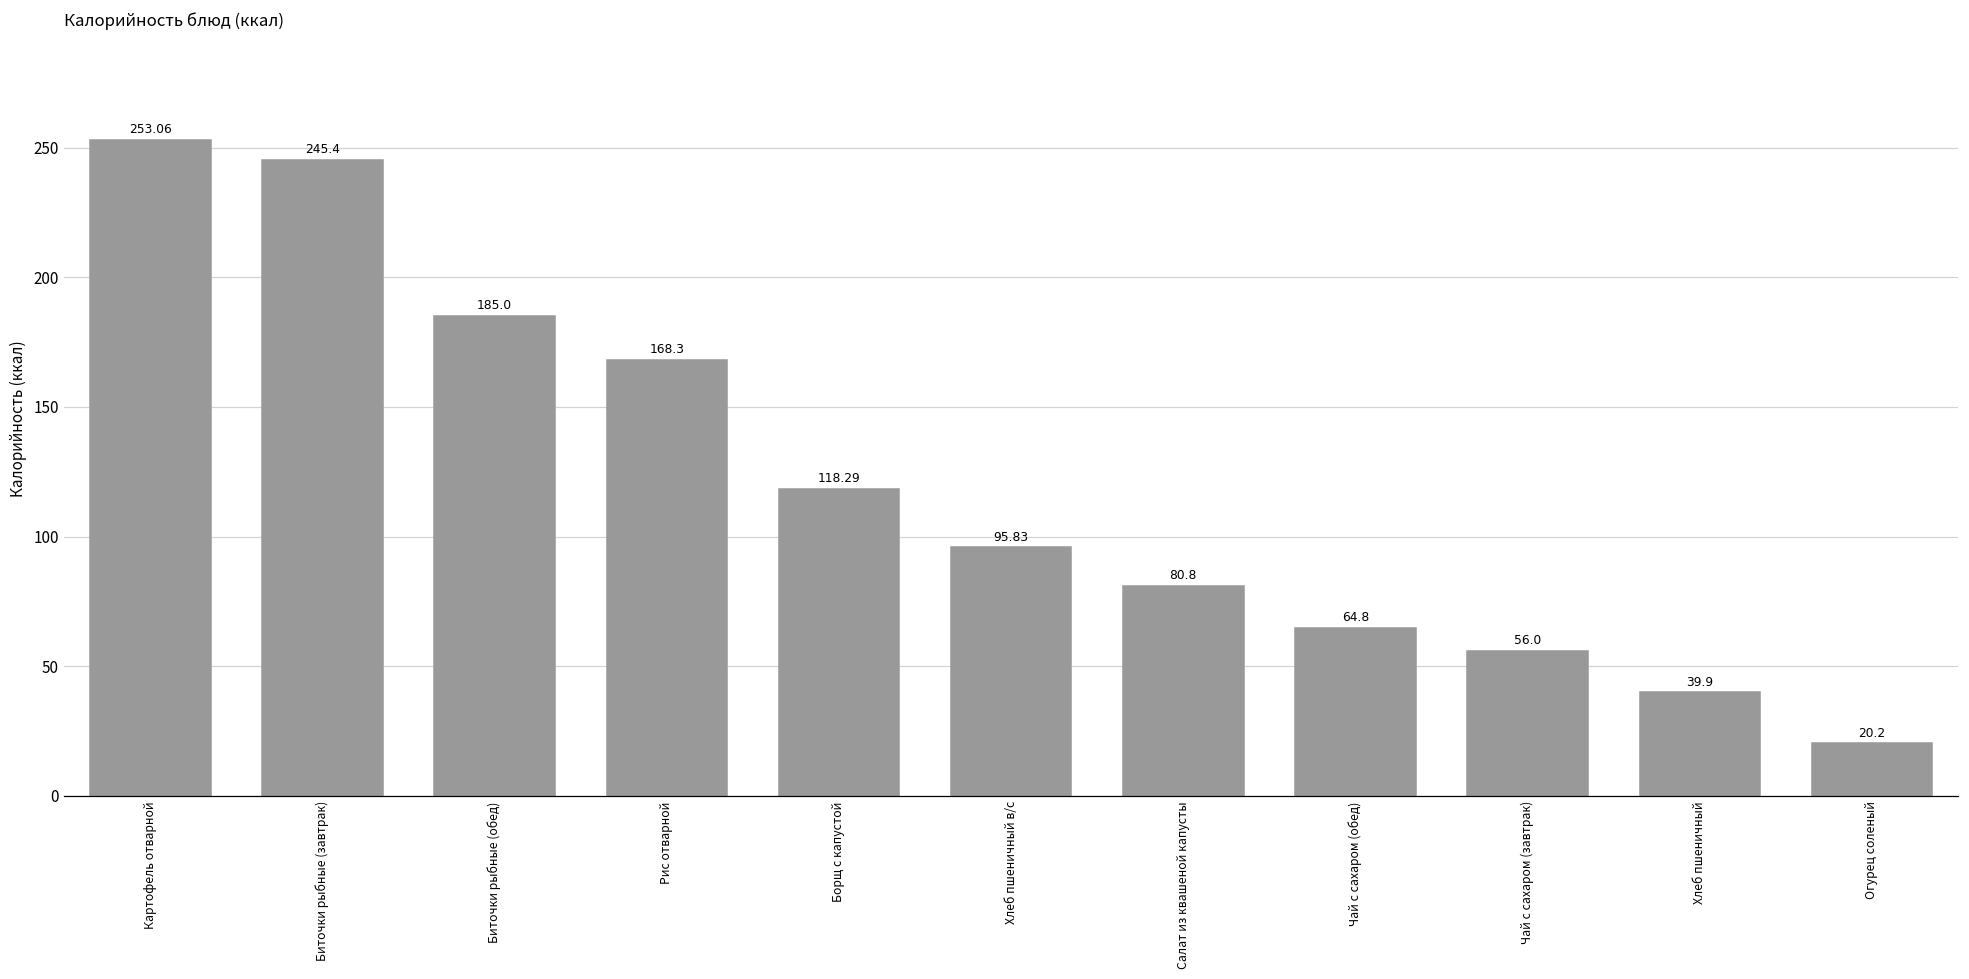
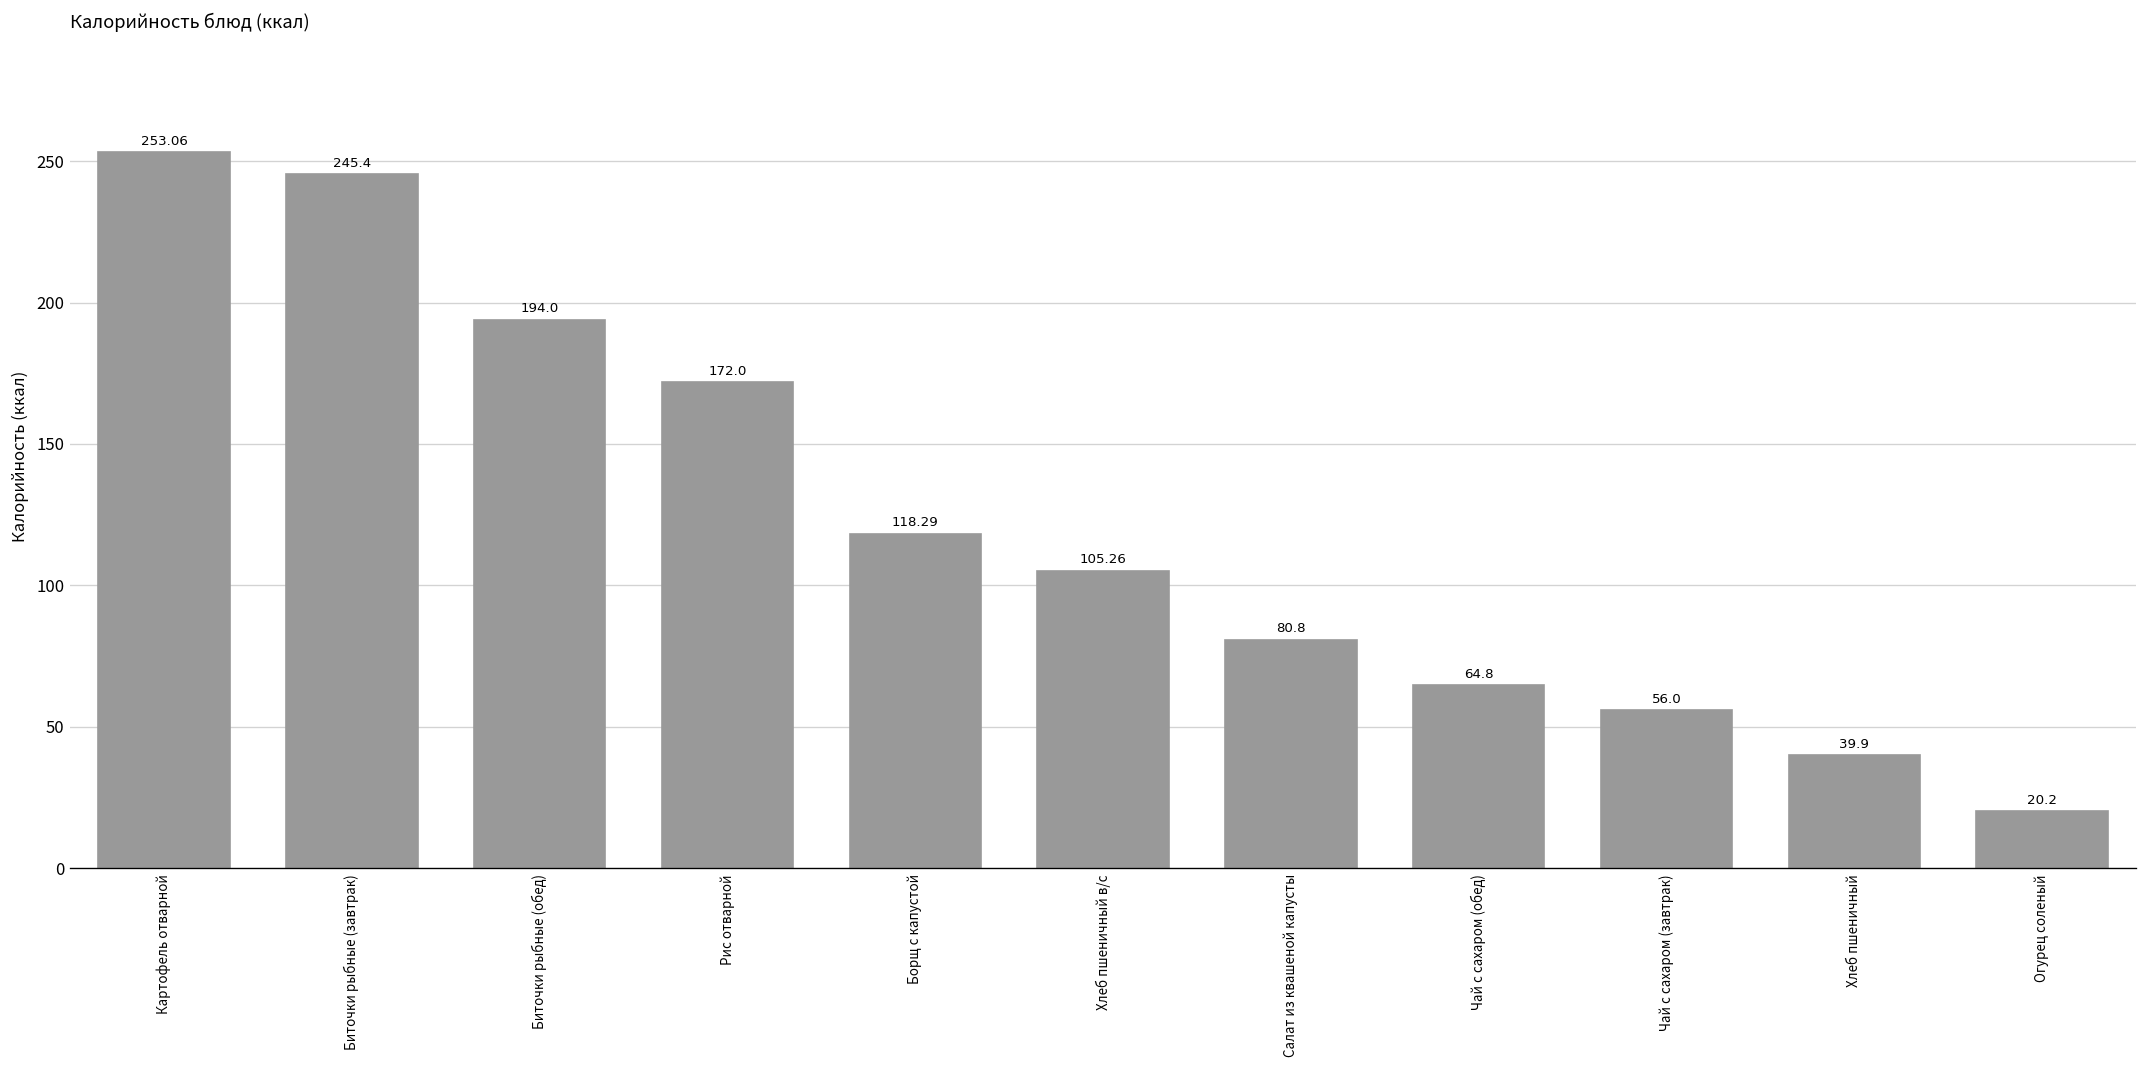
Биточки рыбные (обед): 185.0 -> 194.0
Рис отварной: 168.3 -> 172.0
Хлеб пшеничный в/с: 95.83 -> 105.26
